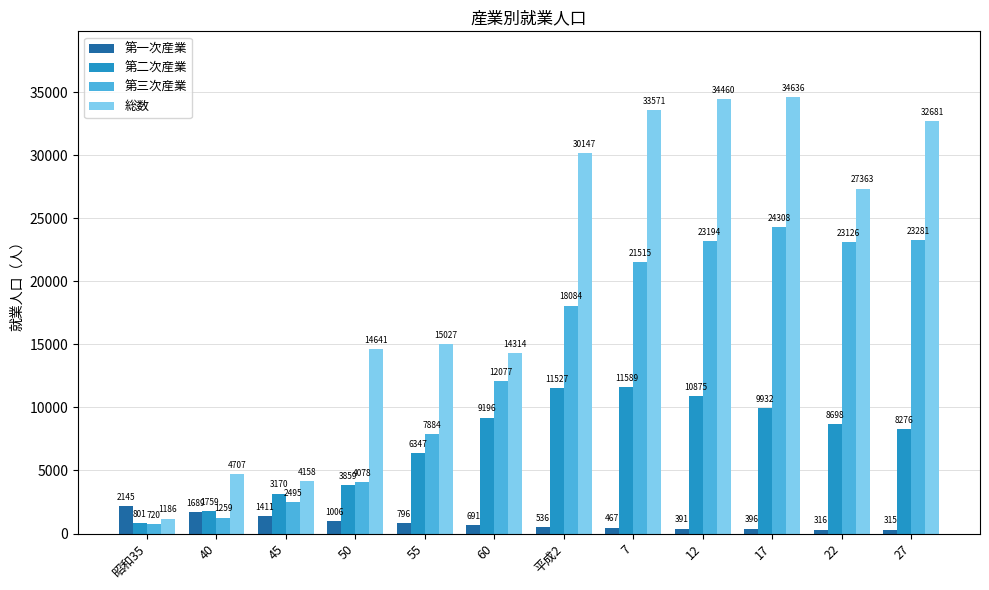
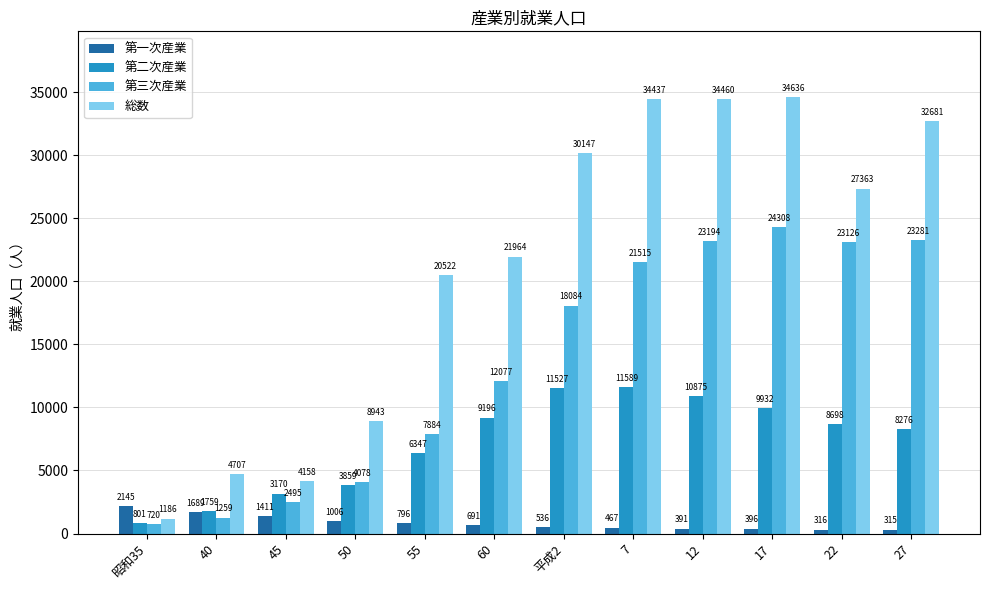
総数, 50: 14641 -> 8943
総数, 55: 15027 -> 20522
総数, 60: 14314 -> 21964
総数, 7: 33571 -> 34437
